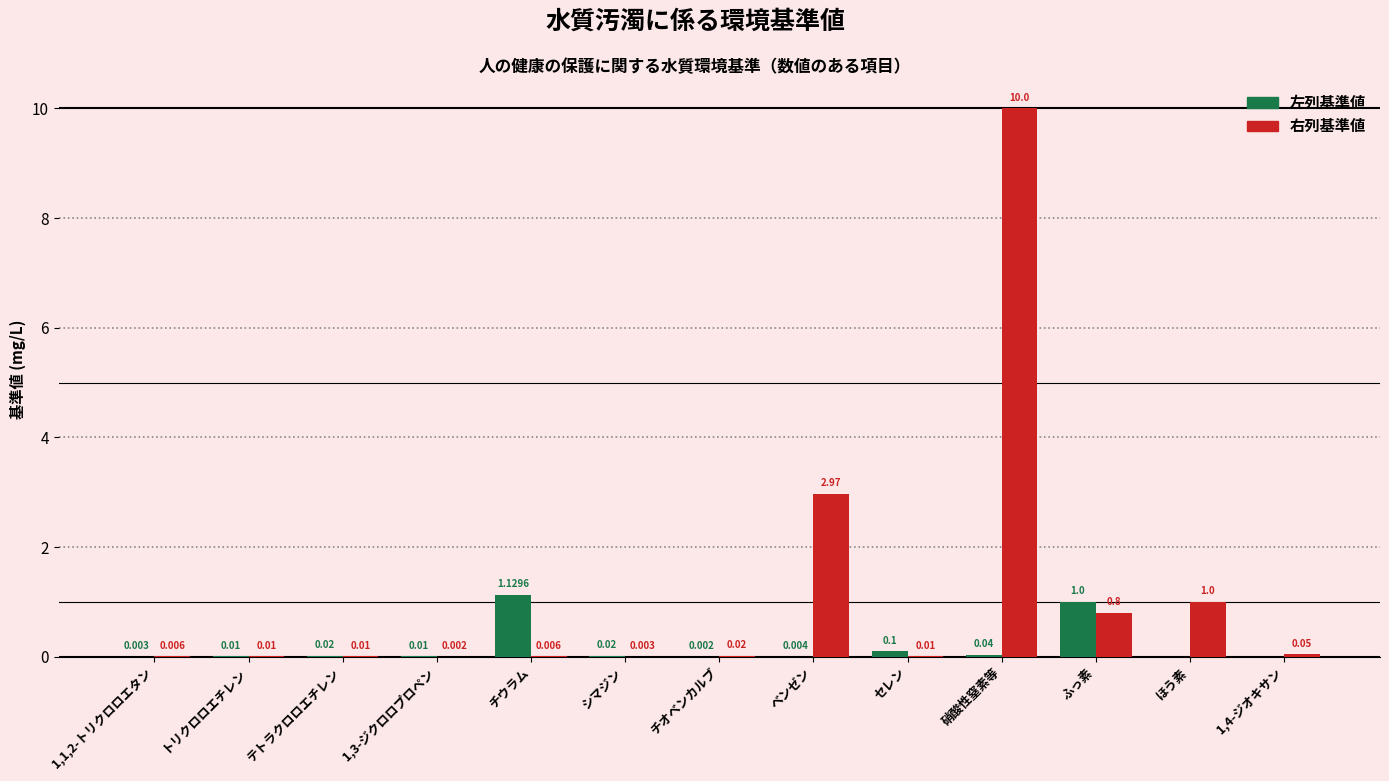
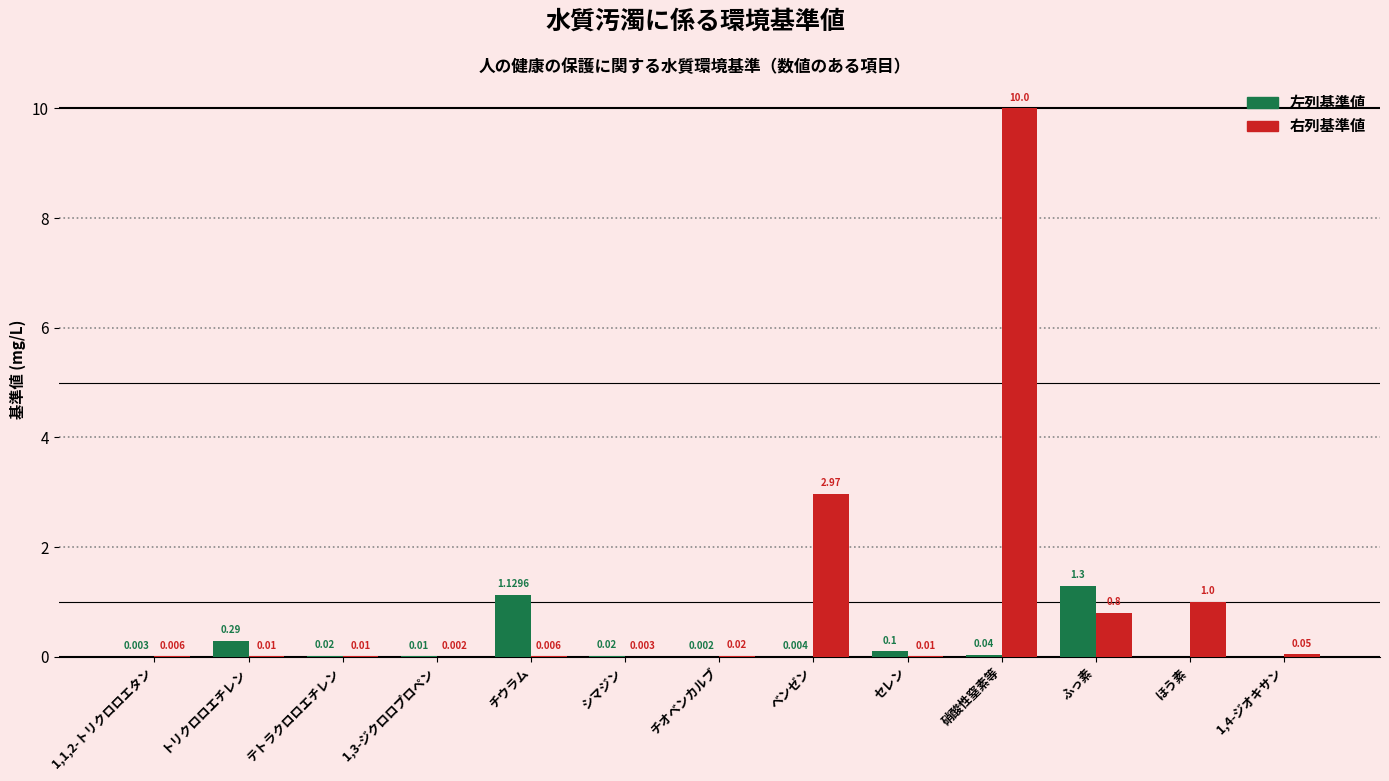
左列基準値, トリクロロエチレン: 0.01 -> 0.29
左列基準値, ふっ素: 1.0 -> 1.3
